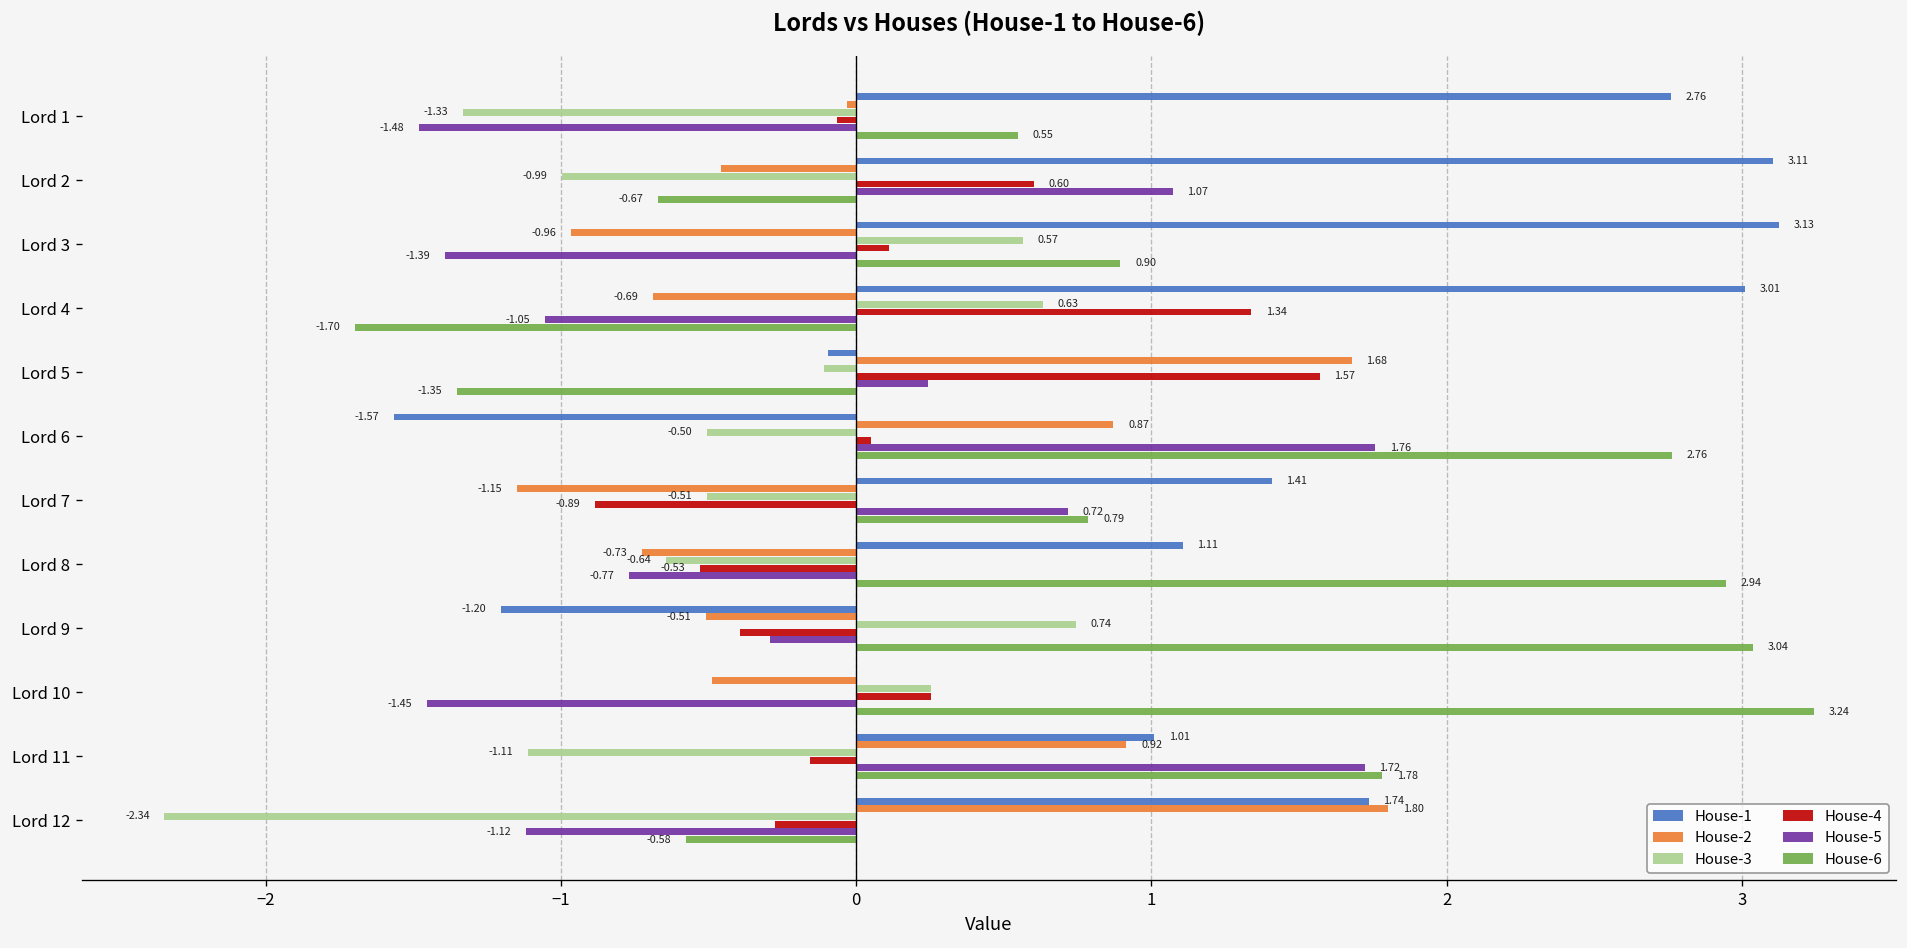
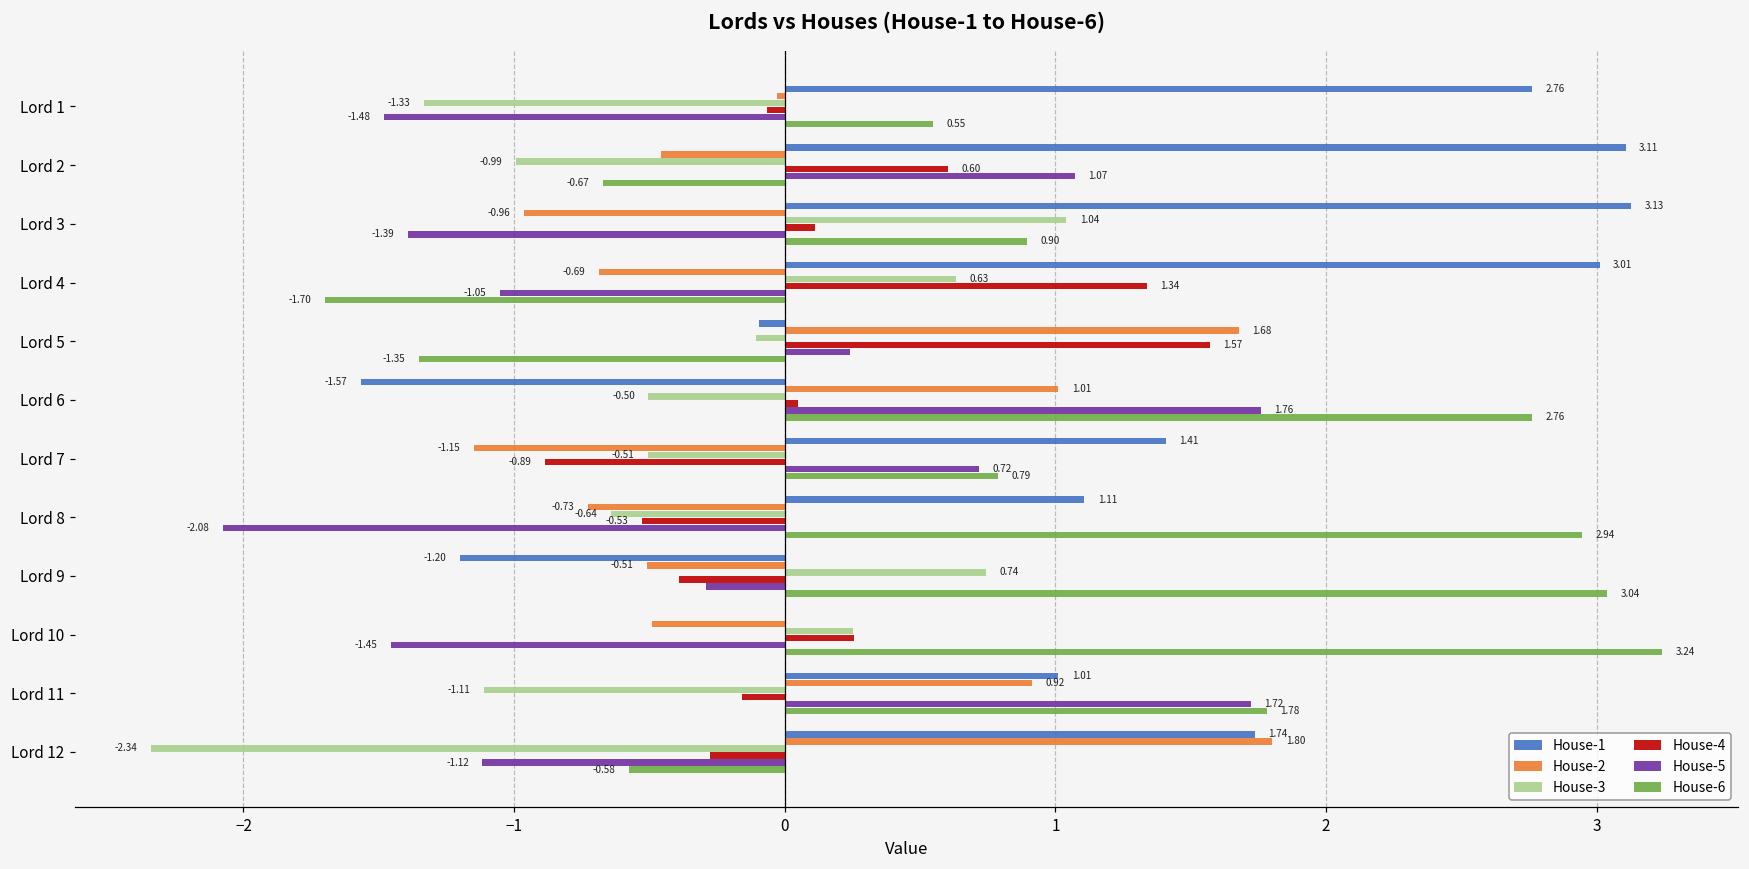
House-3, Lord 3: 0.57 -> 1.04
House-2, Lord 6: 0.87 -> 1.01
House-5, Lord 8: -0.77 -> -2.08
